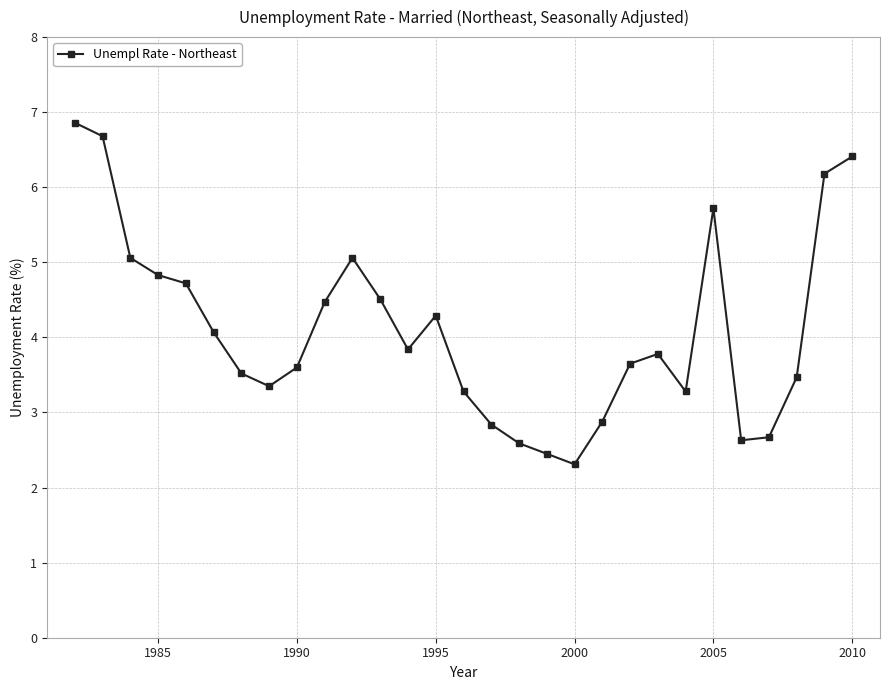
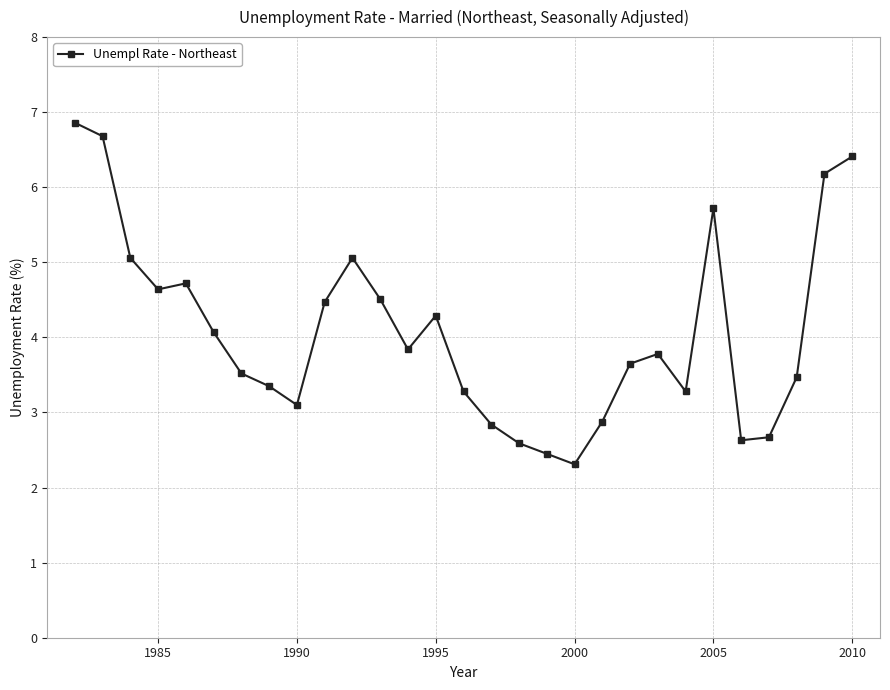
1985: 4.8 -> 4.6
1990: 3.6 -> 3.1
